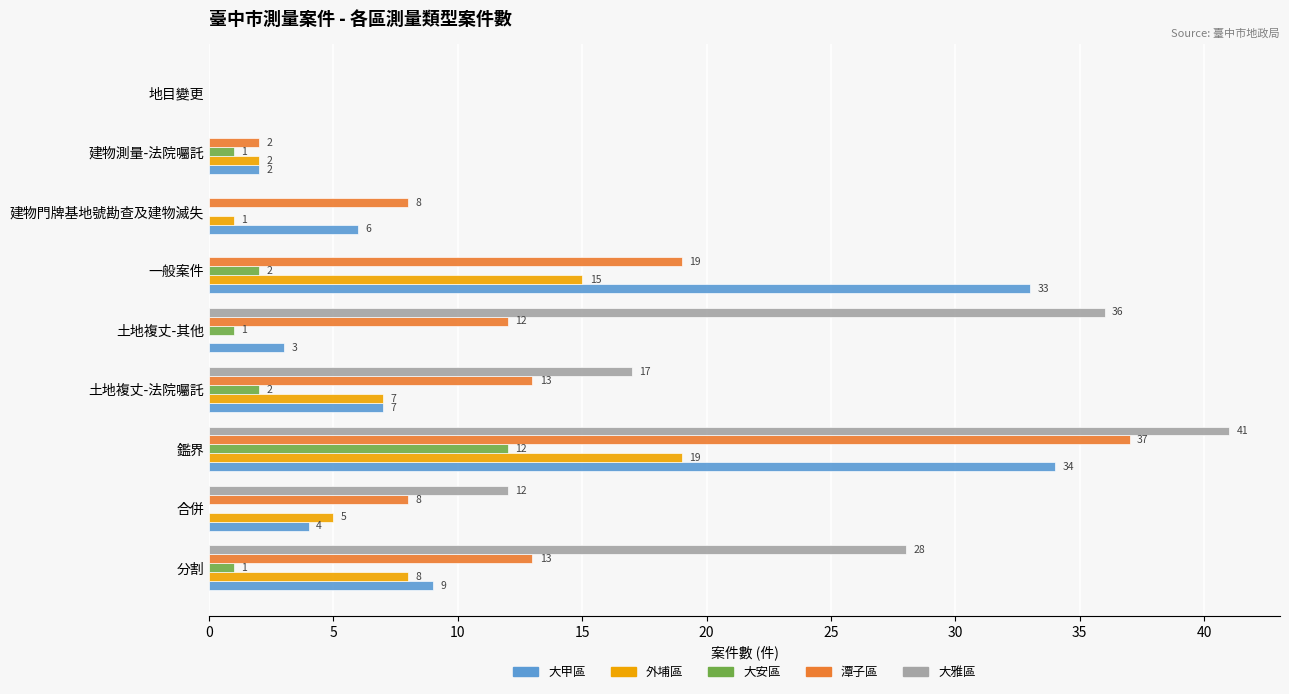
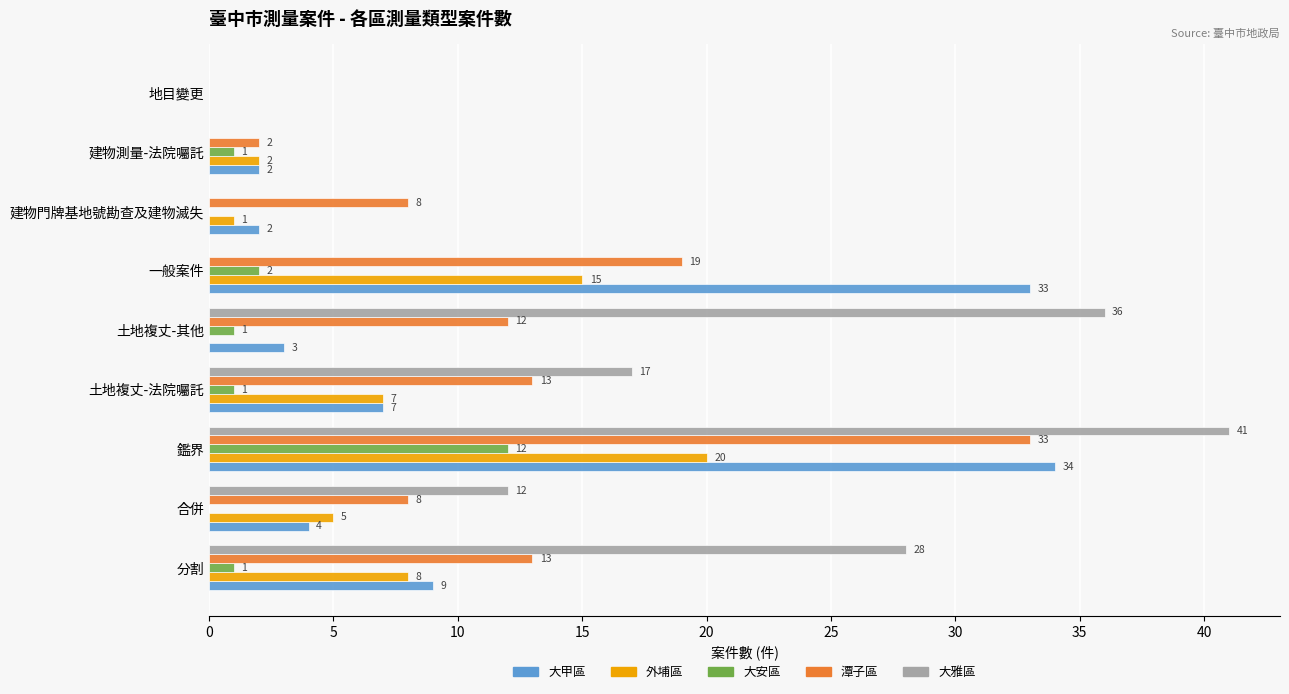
大甲區, 建物門牌基地號勘查及建物滅失: 6 -> 2
大安區, 土地複丈-法院囑託: 2 -> 1
潭子區, 鑑界: 37 -> 33
外埔區, 鑑界: 19 -> 20
